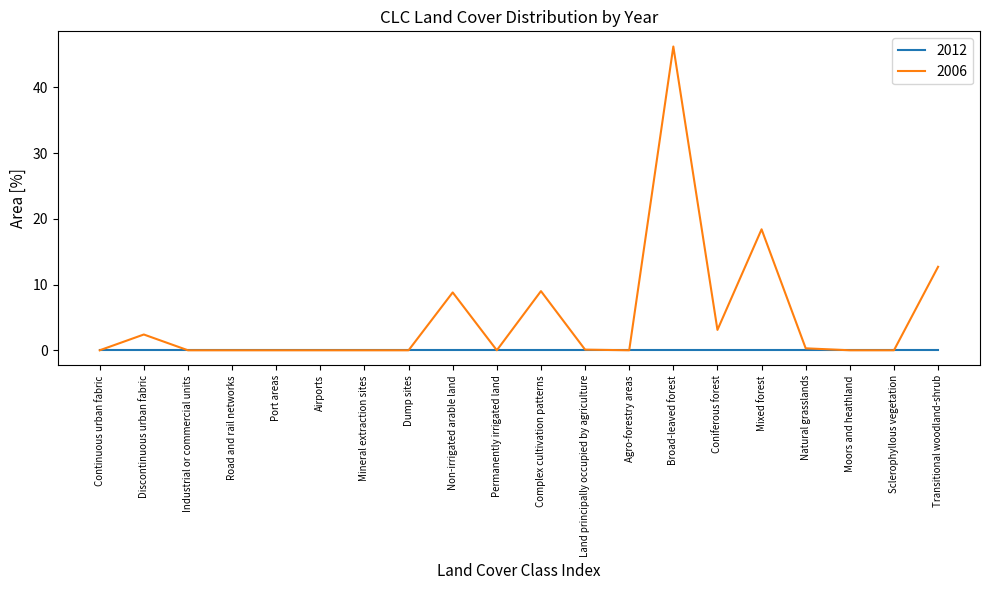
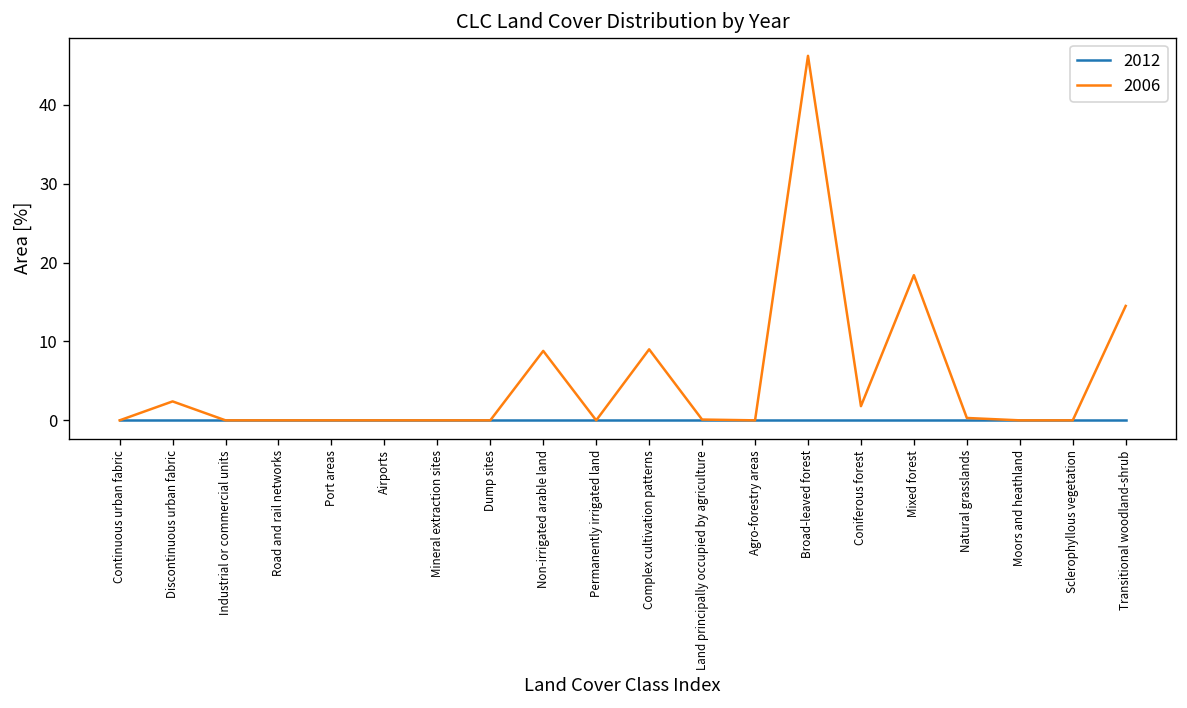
2006, Coniferous forest: 3 -> 2
2006, Transitional woodland-shrub: 13 -> 15
